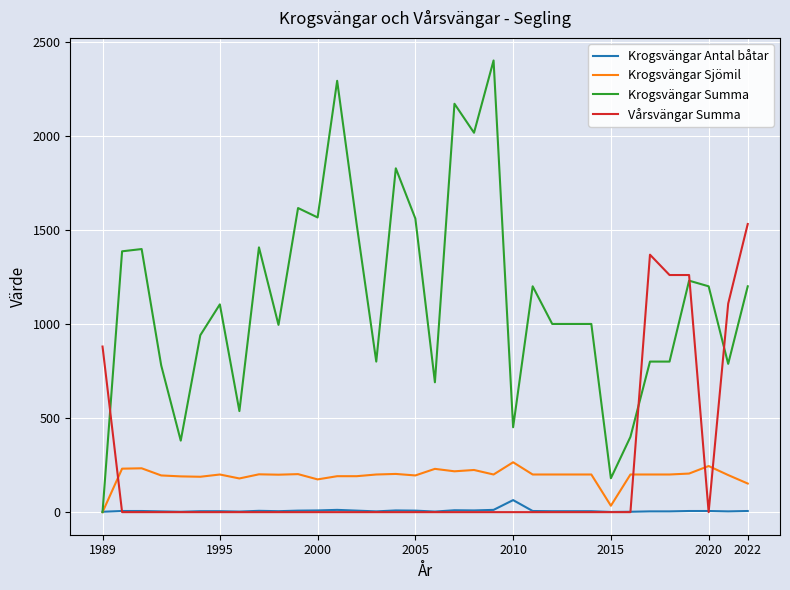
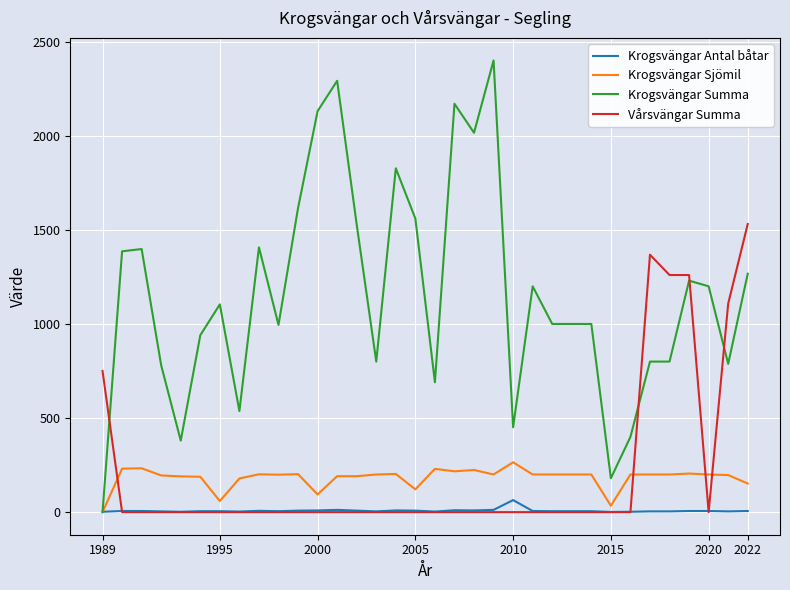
Vårsvängar Summa, 1989: 880 -> 750
Krogsvängar Sjömil, 1995: 200 -> 60
Krogsvängar Sjömil, 2000: 170 -> 90
Krogsvängar Summa, 2000: 1570 -> 2130
Krogsvängar Sjömil, 2005: 200 -> 120
Krogsvängar Sjömil, 2020: 250 -> 200
Krogsvängar Summa, 2022: 1200 -> 1270
